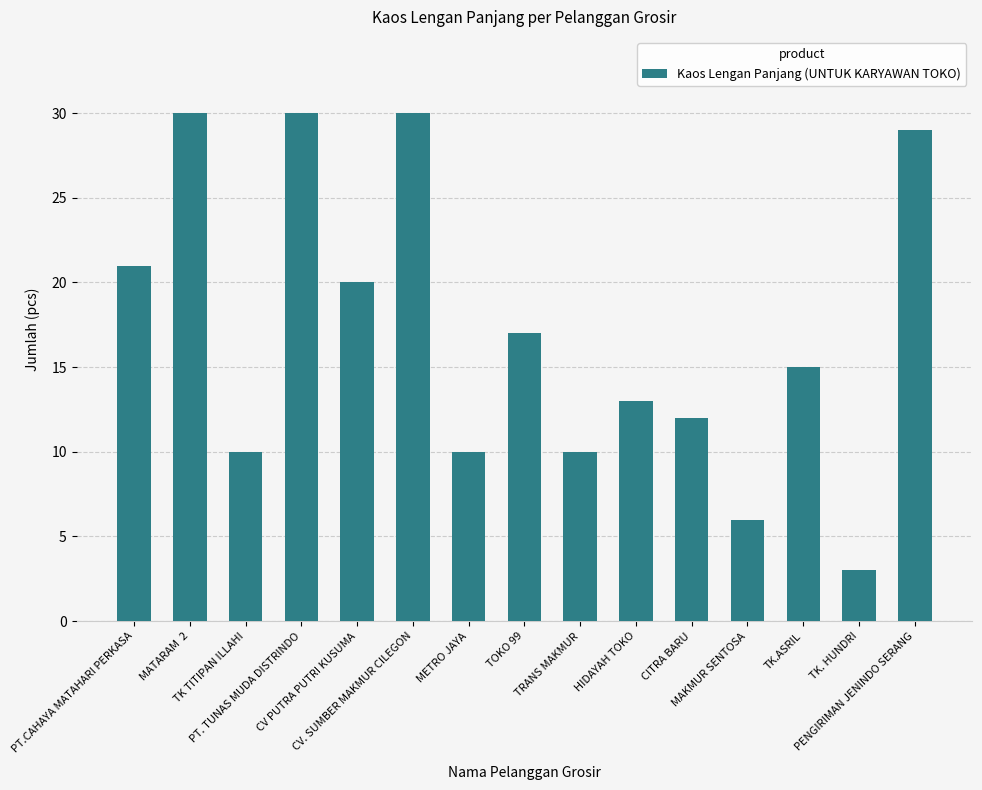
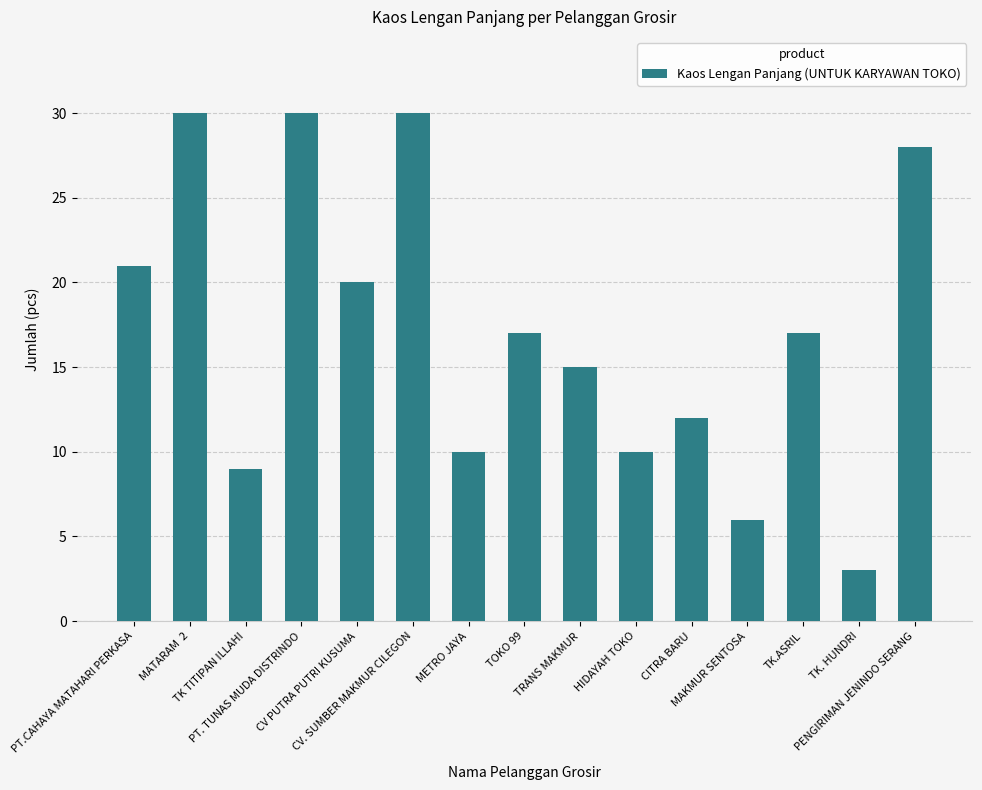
TK TITIPAN ILLAHI: 10 -> 9
TRANS MAKMUR: 10 -> 15
HIDAYAH TOKO: 13 -> 10
TK.ASRIL: 15 -> 17
PENGIRIMAN JENINDO SERANG: 29 -> 28
